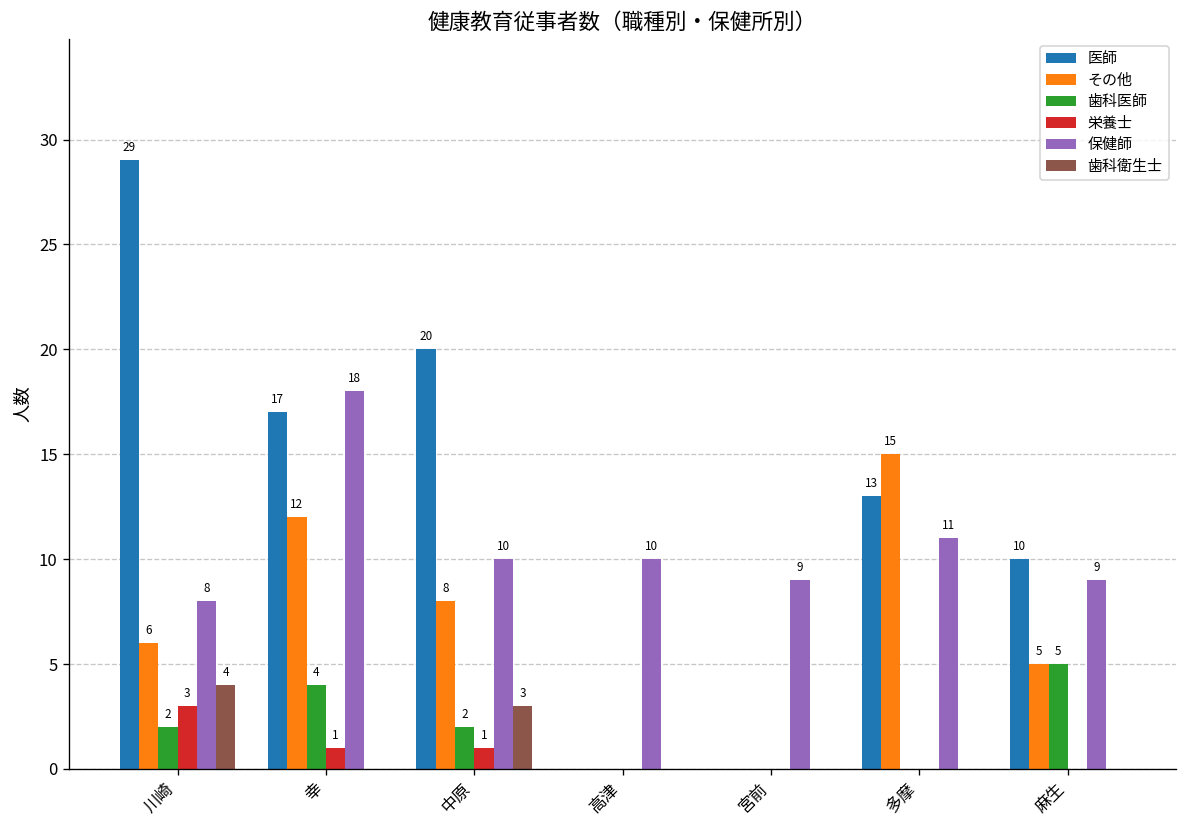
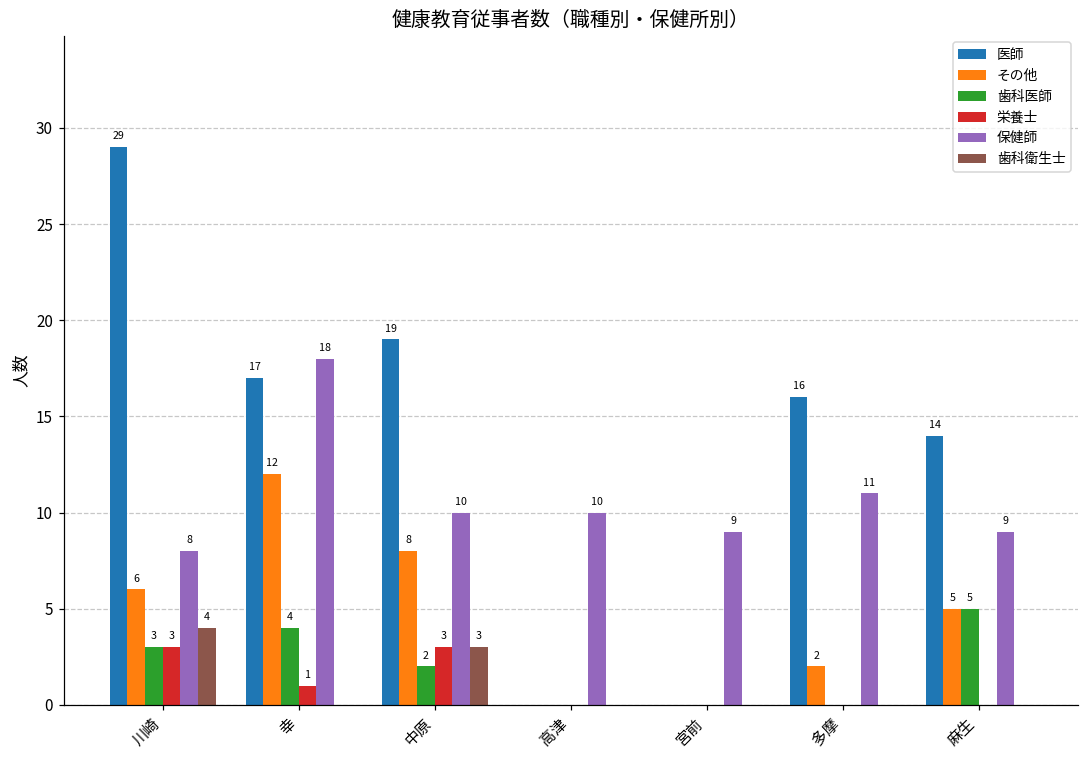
歯科医師, 川崎: 2 -> 3
医師, 中原: 20 -> 19
栄養士, 中原: 1 -> 3
医師, 多摩: 13 -> 16
その他, 多摩: 15 -> 2
医師, 麻生: 10 -> 14
